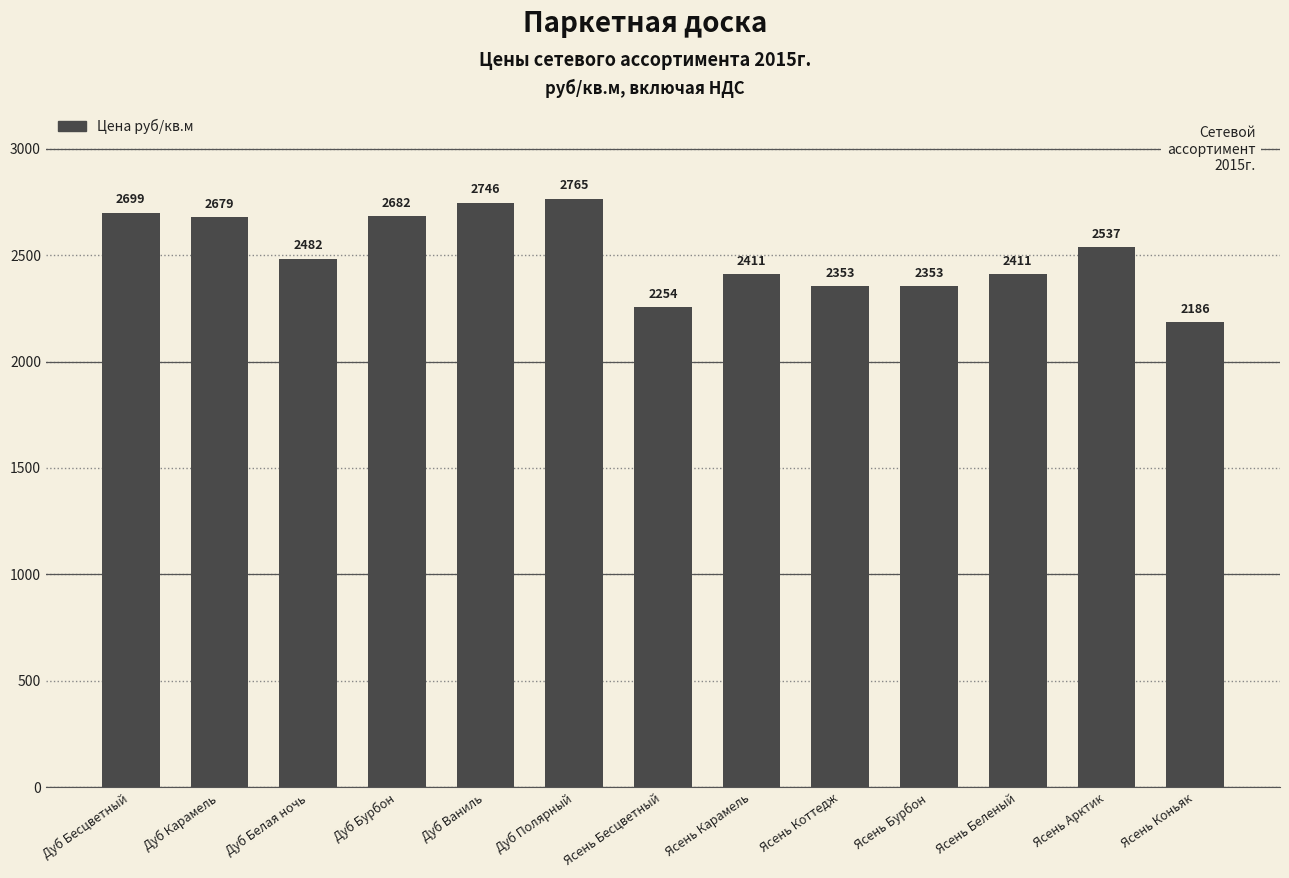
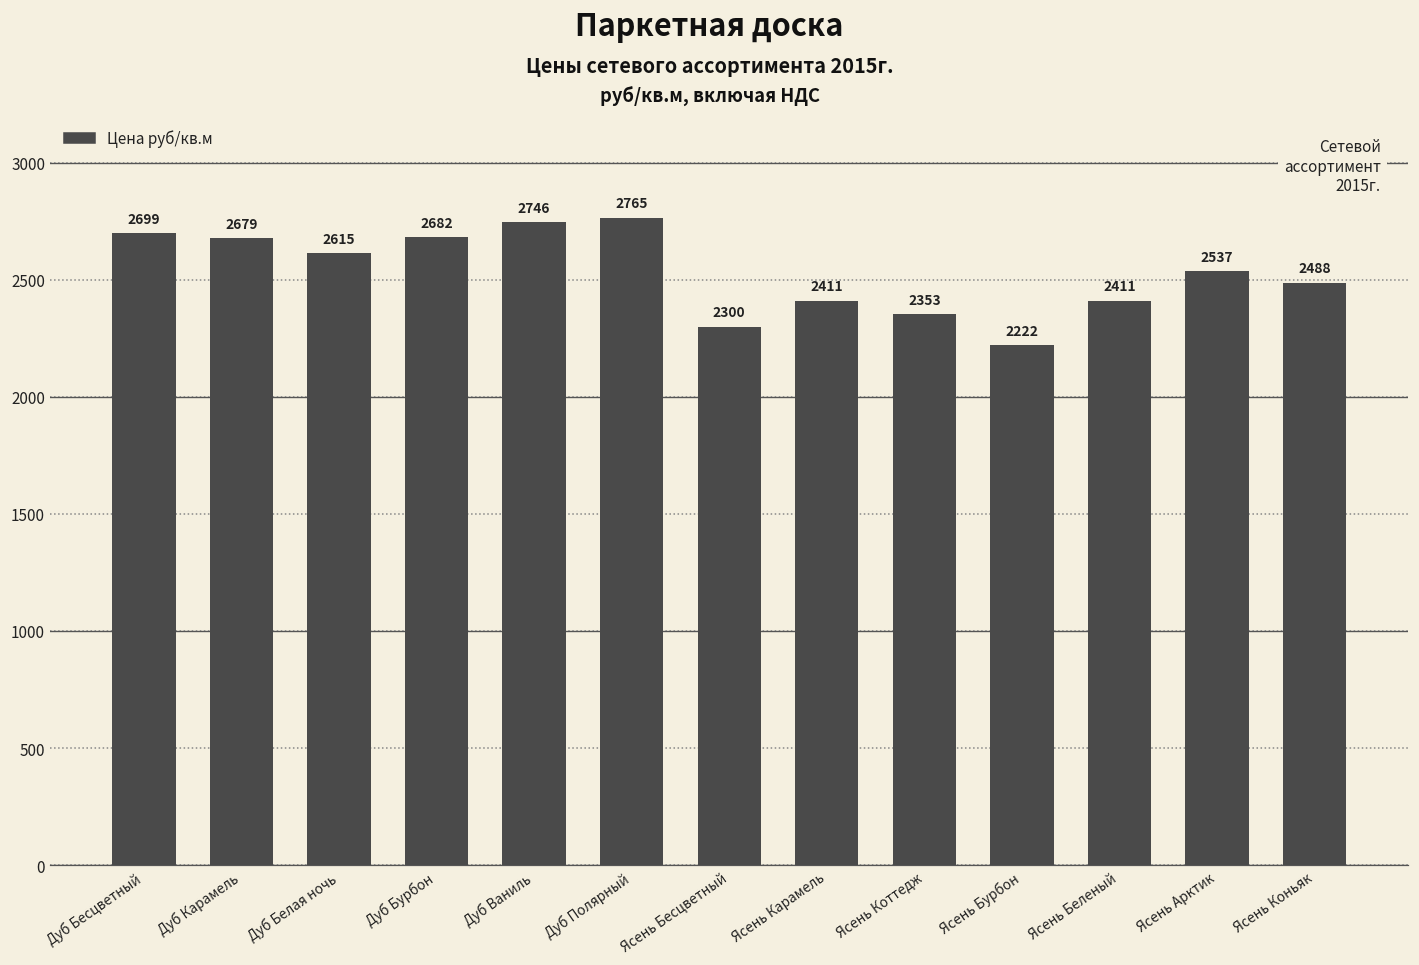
Дуб Белая ночь: 2482 -> 2615
Ясень Бесцветный: 2254 -> 2300
Ясень Бурбон: 2353 -> 2222
Ясень Коньяк: 2186 -> 2488
